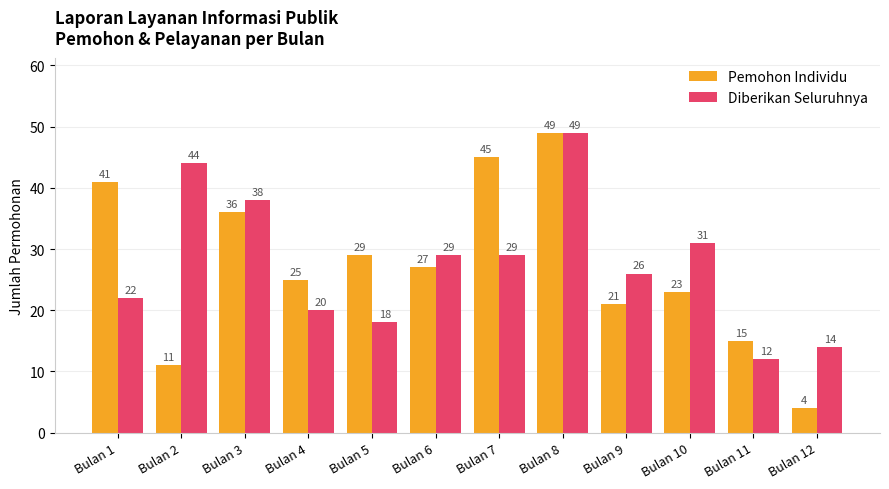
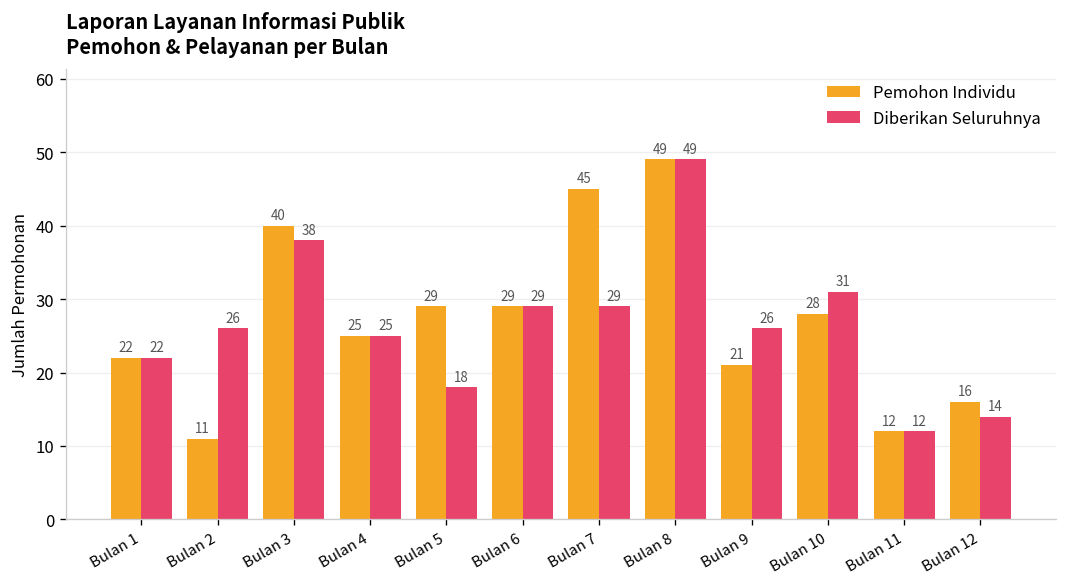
Pemohon Individu, Bulan 1: 41 -> 22
Diberikan Seluruhnya, Bulan 2: 44 -> 26
Pemohon Individu, Bulan 3: 36 -> 40
Diberikan Seluruhnya, Bulan 4: 20 -> 25
Pemohon Individu, Bulan 6: 27 -> 29
Pemohon Individu, Bulan 10: 23 -> 28
Pemohon Individu, Bulan 11: 15 -> 12
Pemohon Individu, Bulan 12: 4 -> 16
